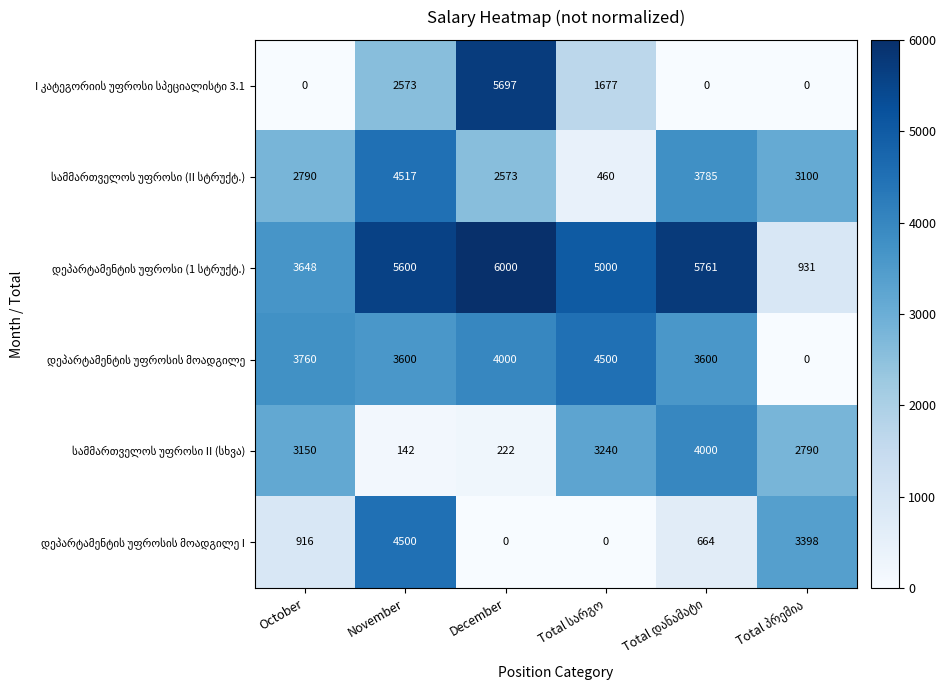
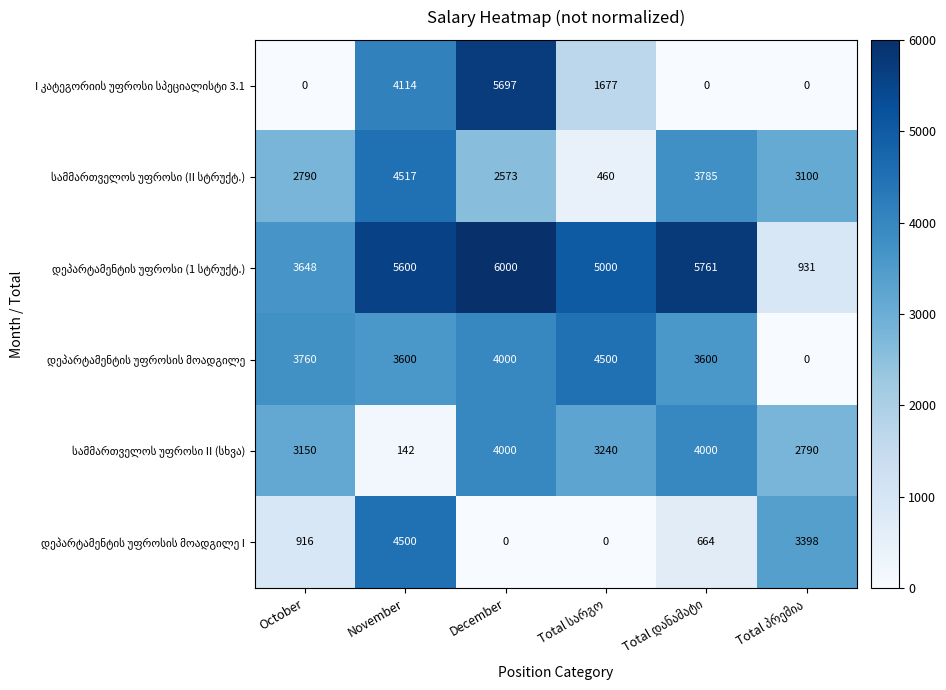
I კატეგორიის უფროსი სპეციალისტი 3.1, November: 2573 -> 4114
სამმართველოს უფროსი II (სხვა), December: 222 -> 4000
